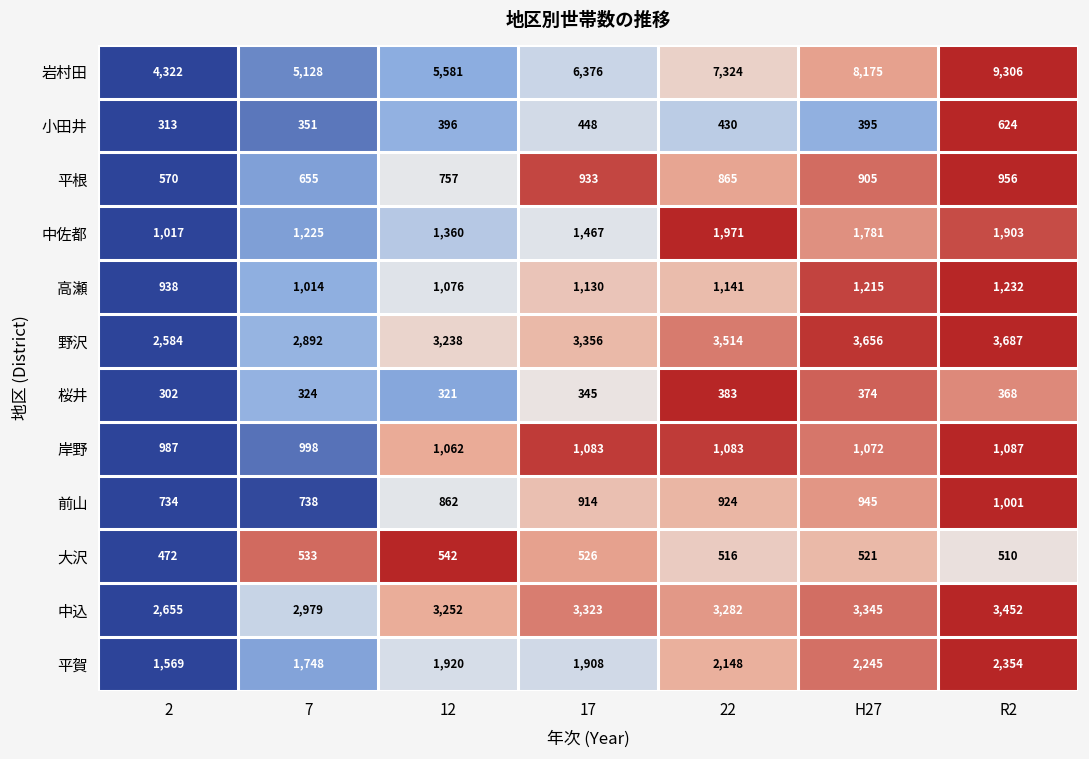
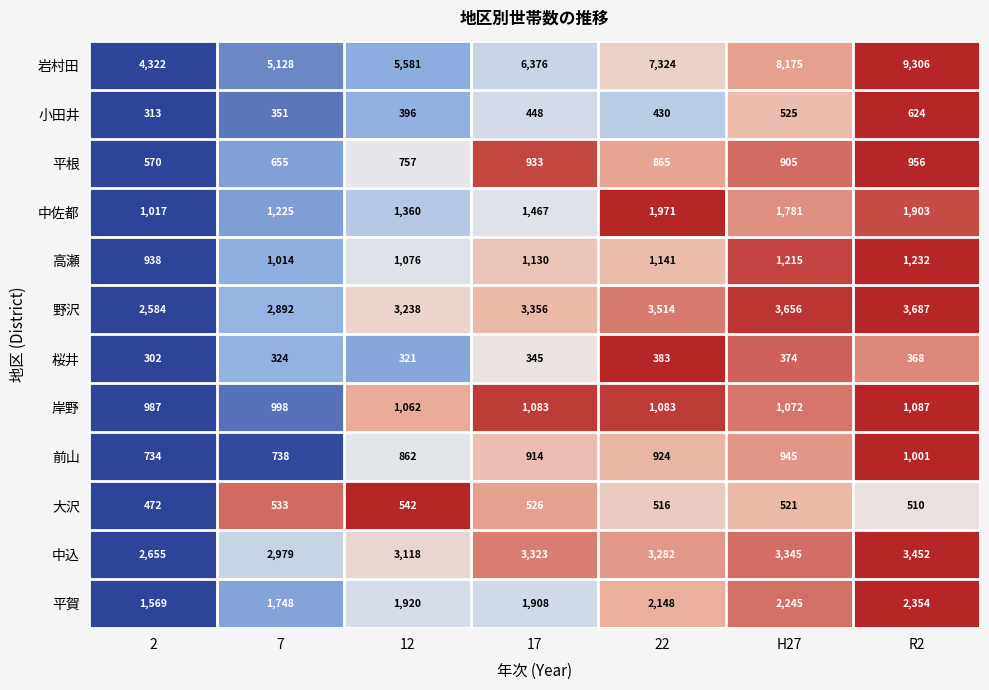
小田井, H27: 395 -> 525
中込, 12: 3,252 -> 3,118
